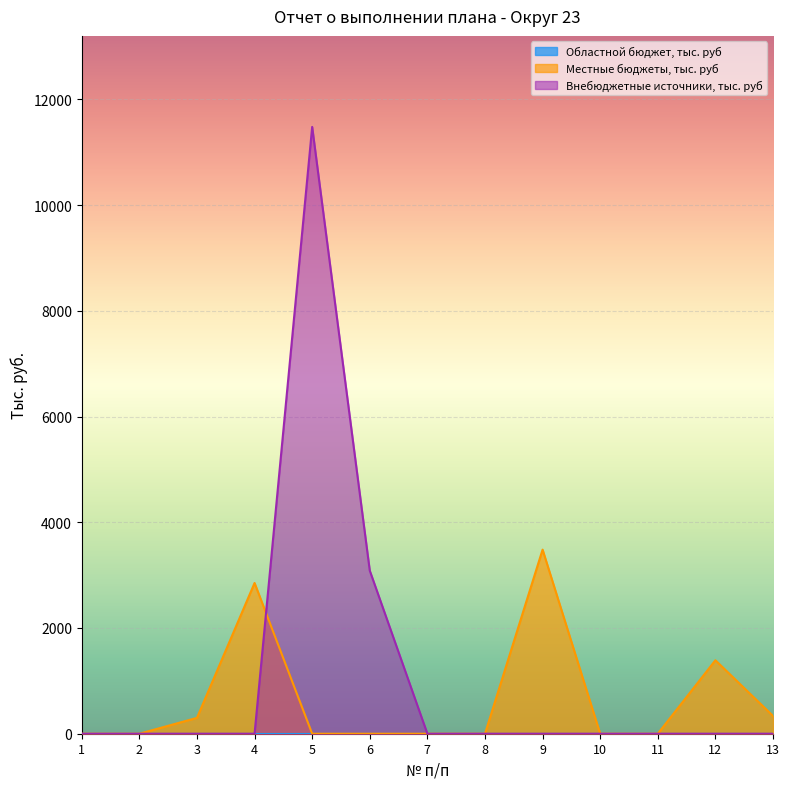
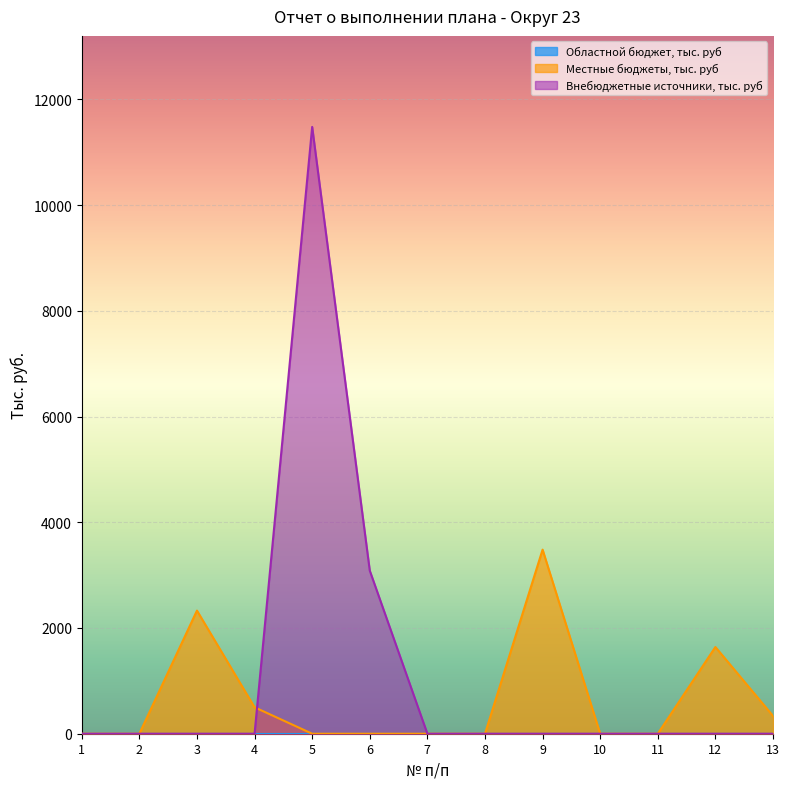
Местные бюджеты, тыс. руб, 3: 300 -> 2300
Местные бюджеты, тыс. руб, 4: 2900 -> 500
Местные бюджеты, тыс. руб, 12: 1400 -> 1600
